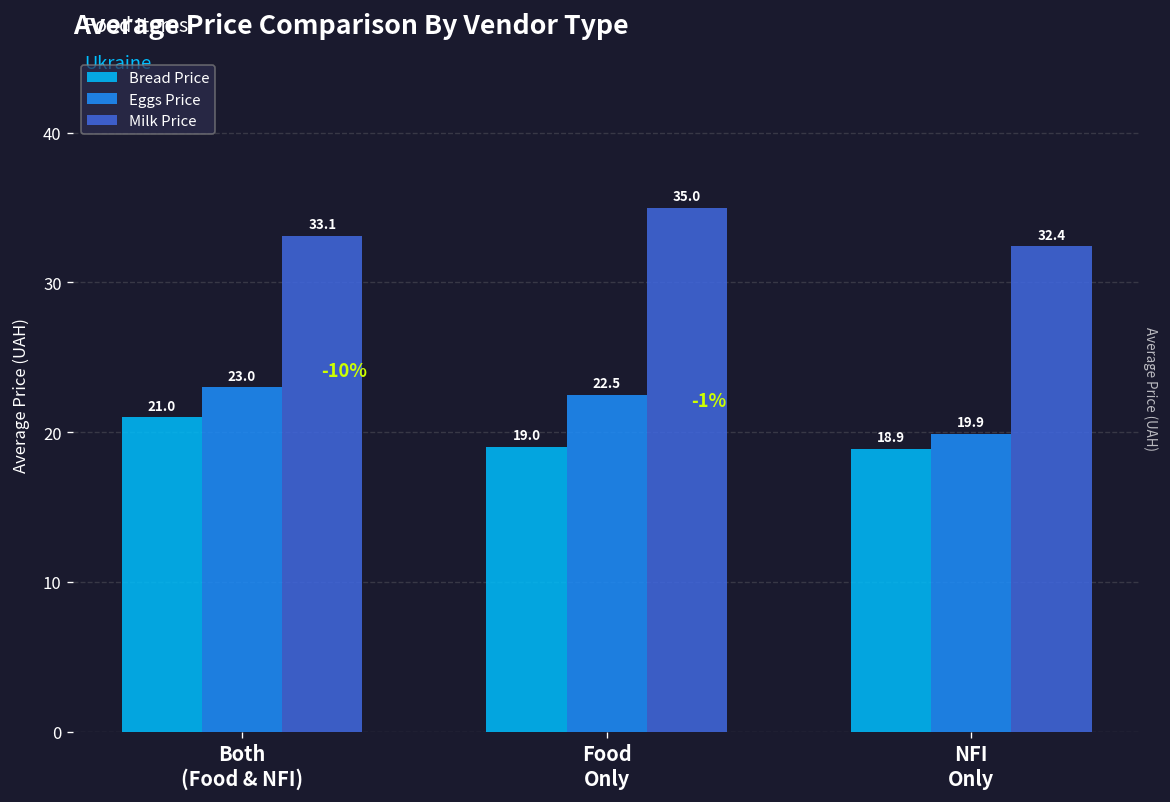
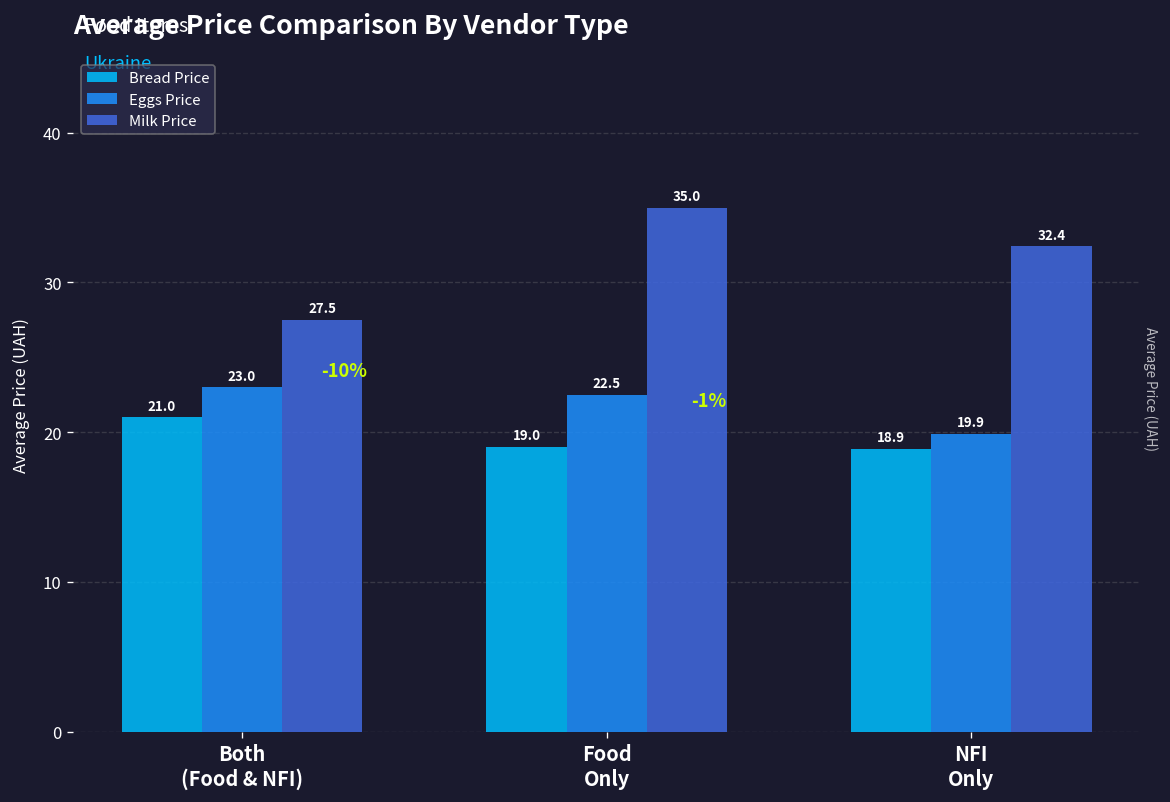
Milk Price, Both (Food & NFI): 33.1 -> 27.5
